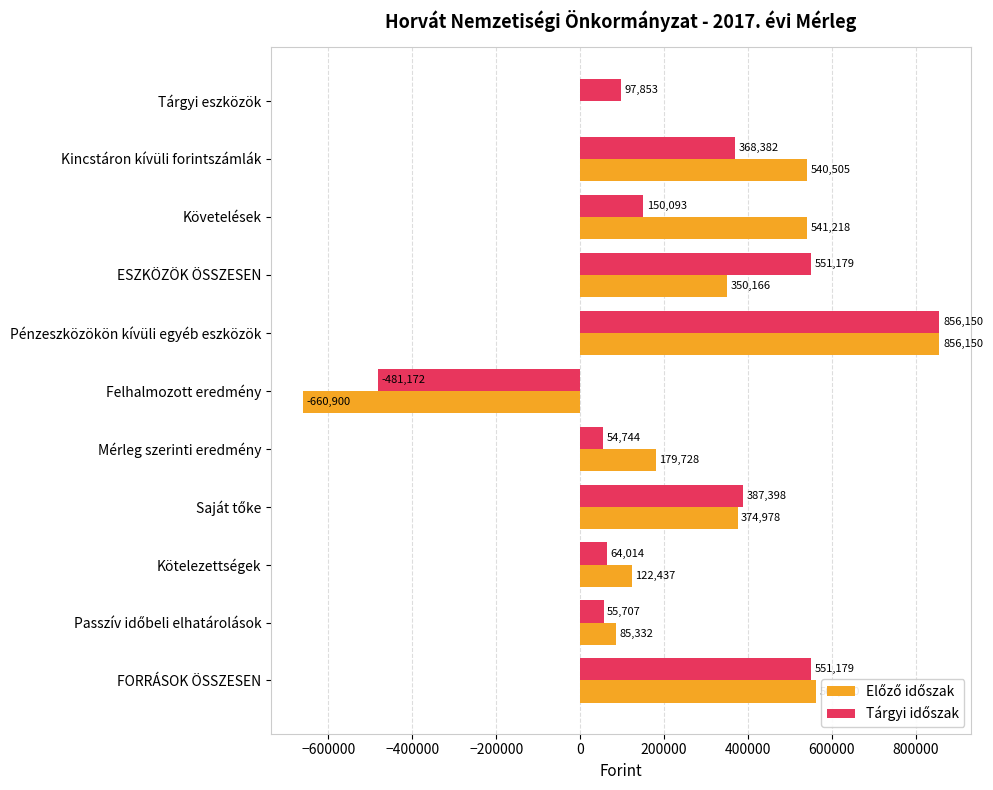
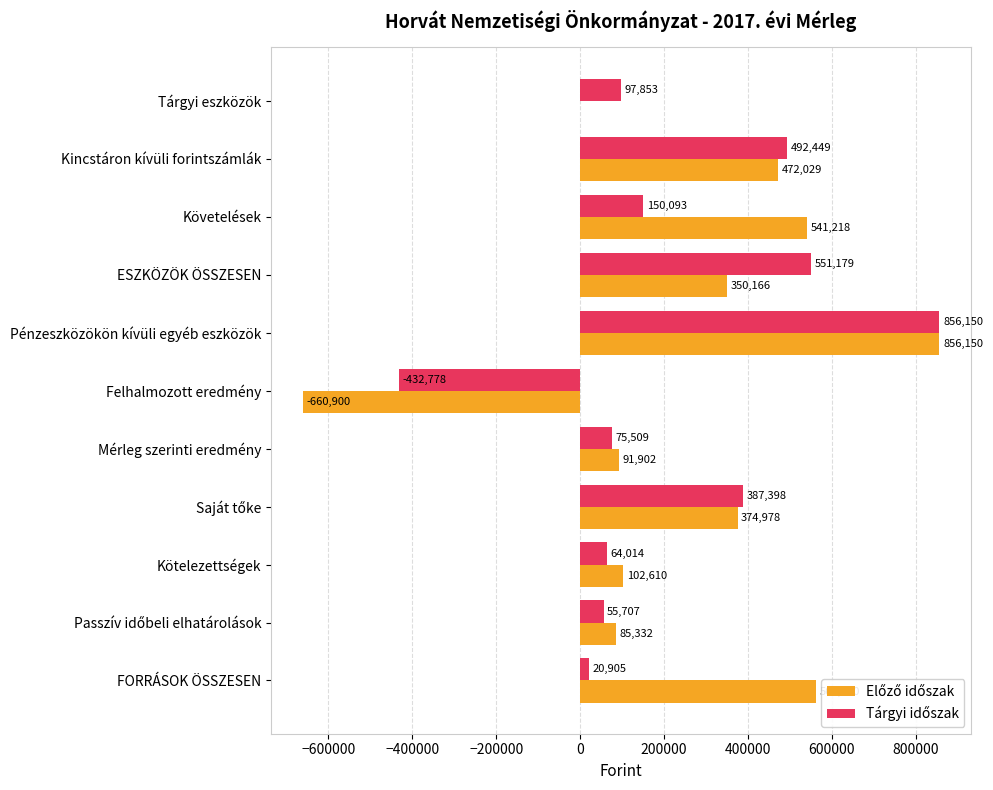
Tárgyi időszak, Kincstáron kívüli forintszámlák: 368,382 -> 492,449
Előző időszak, Kincstáron kívüli forintszámlák: 540,505 -> 472,029
Tárgyi időszak, Felhalmozott eredmény: -481,172 -> -432,778
Tárgyi időszak, Mérleg szerinti eredmény: 54,744 -> 75,509
Előző időszak, Mérleg szerinti eredmény: 179,728 -> 91,902
Előző időszak, Kötelezettségek: 122,437 -> 102,610
Tárgyi időszak, FORRÁSOK ÖSSZESEN: 551,179 -> 20,905
